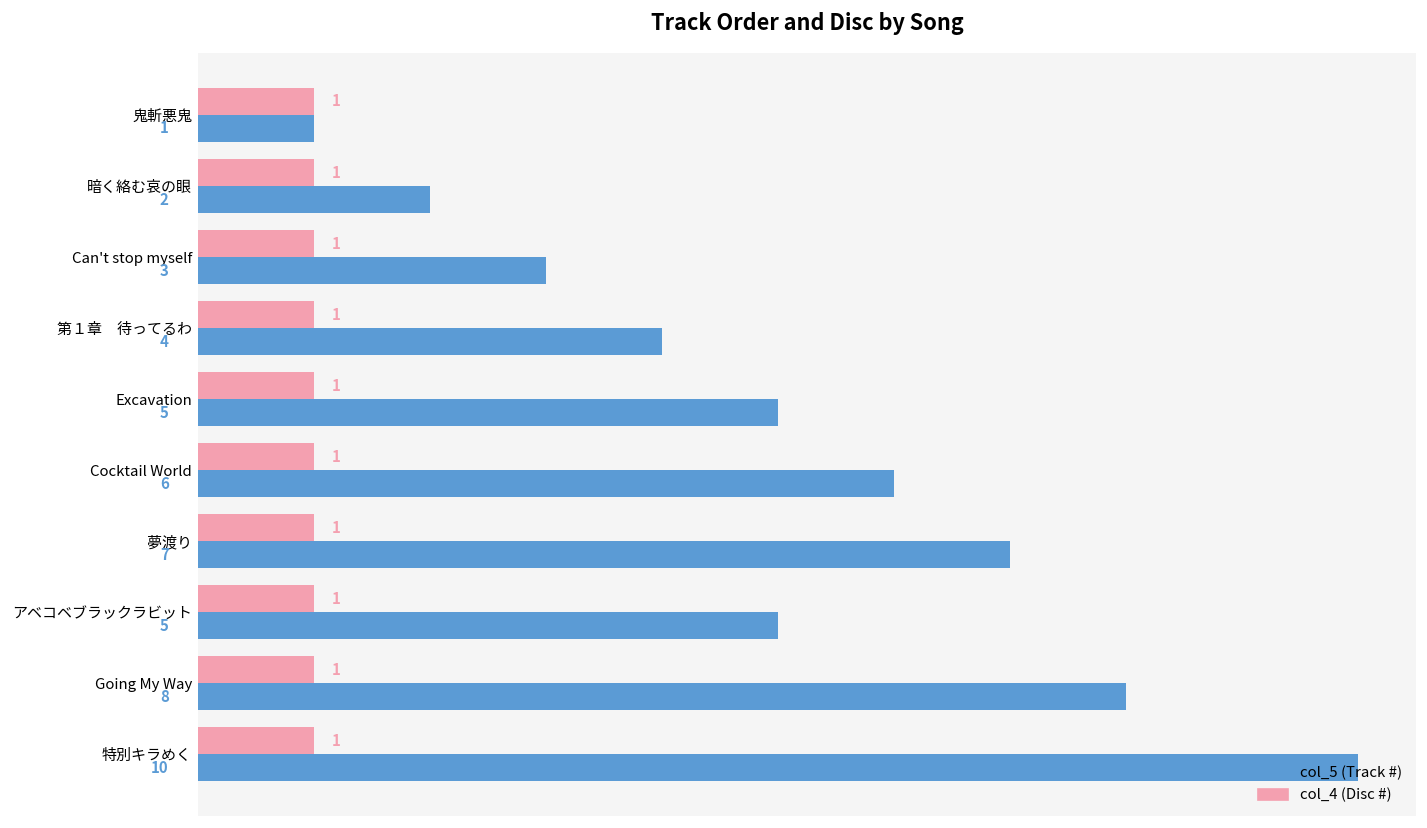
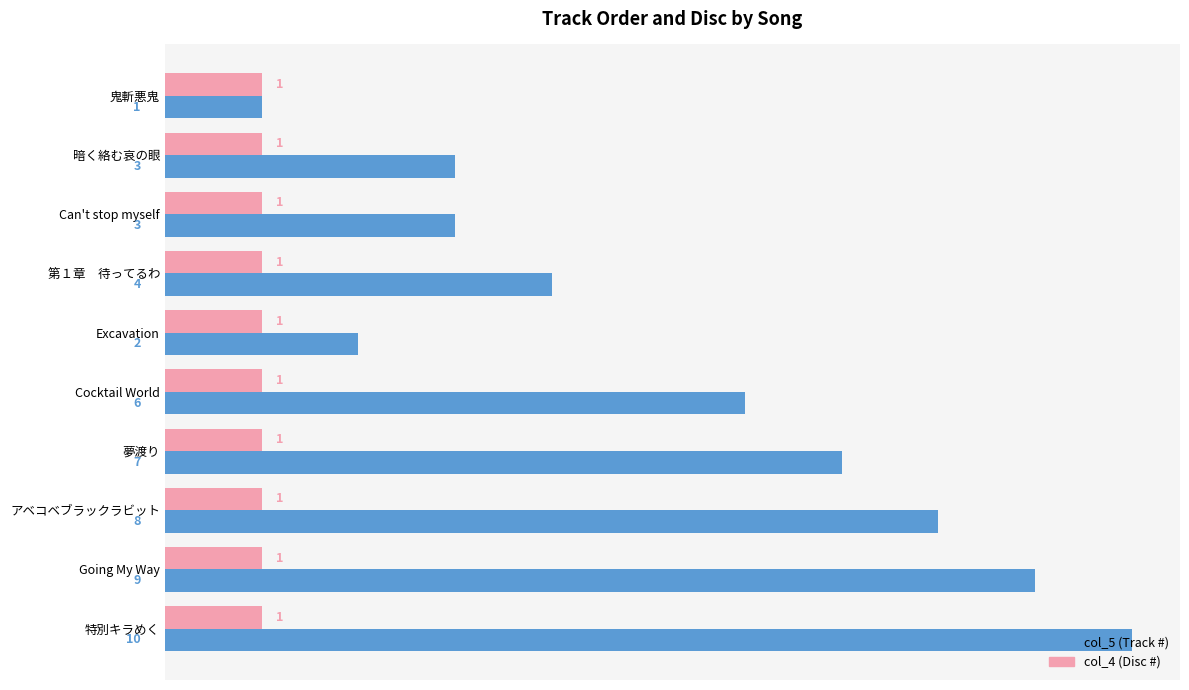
col_5 (Track #), 暗く絡む哀の眼: 2 -> 3
col_5 (Track #), Excavation: 5 -> 2
col_5 (Track #), アベコベブラックラビット: 5 -> 8
col_5 (Track #), Going My Way: 8 -> 9
